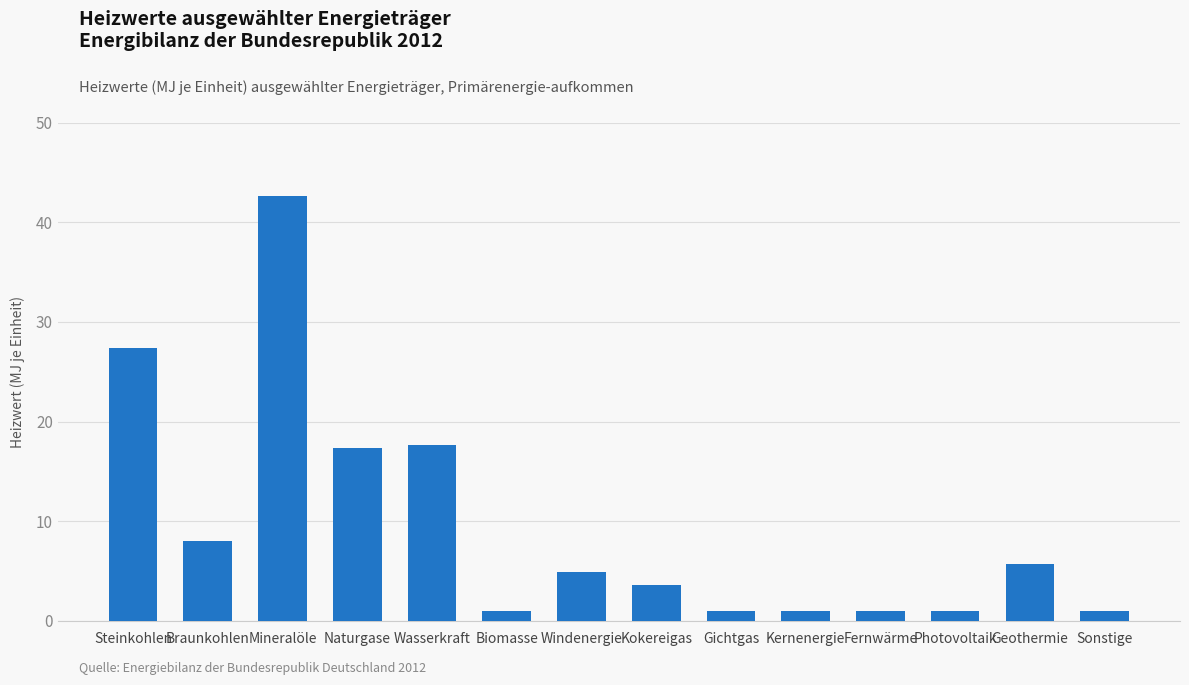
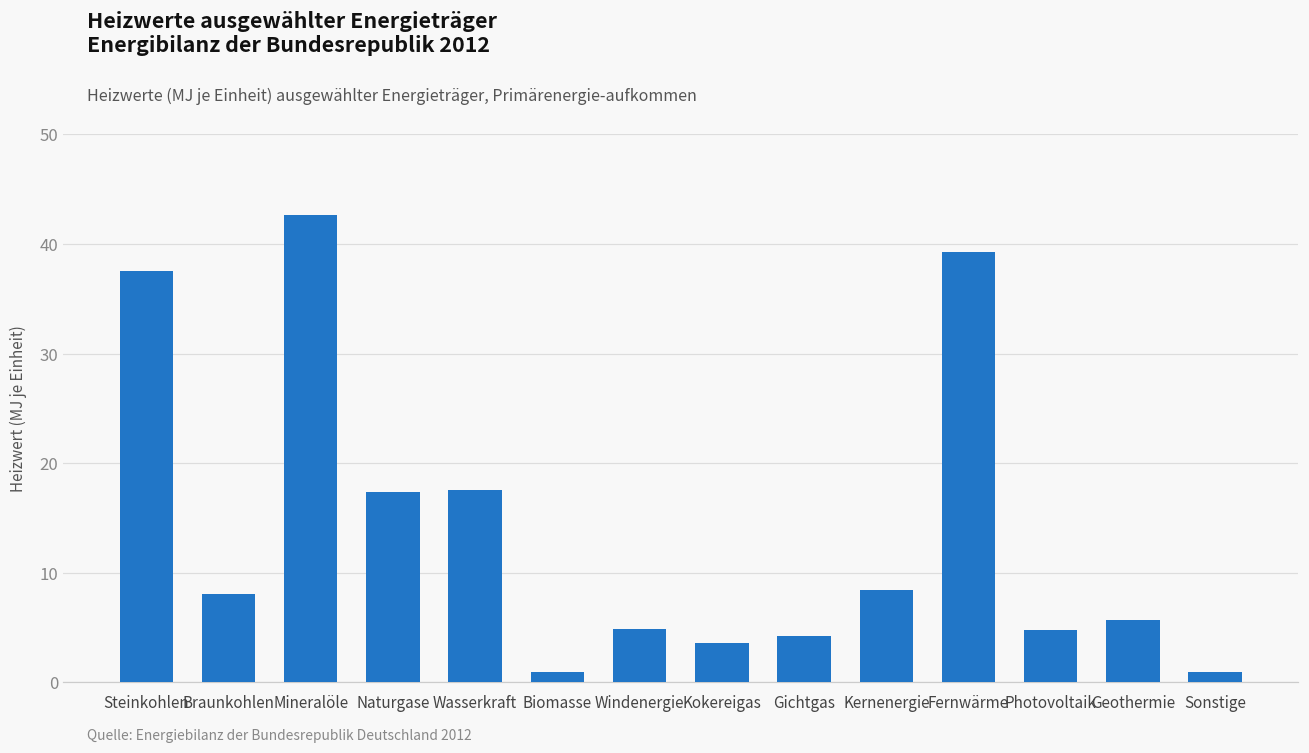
Steinkohlen: 27 -> 38
Gichtgas: 1 -> 4
Kernenergie: 1 -> 8
Fernwärme: 1 -> 39
Photovoltaik: 1 -> 5
